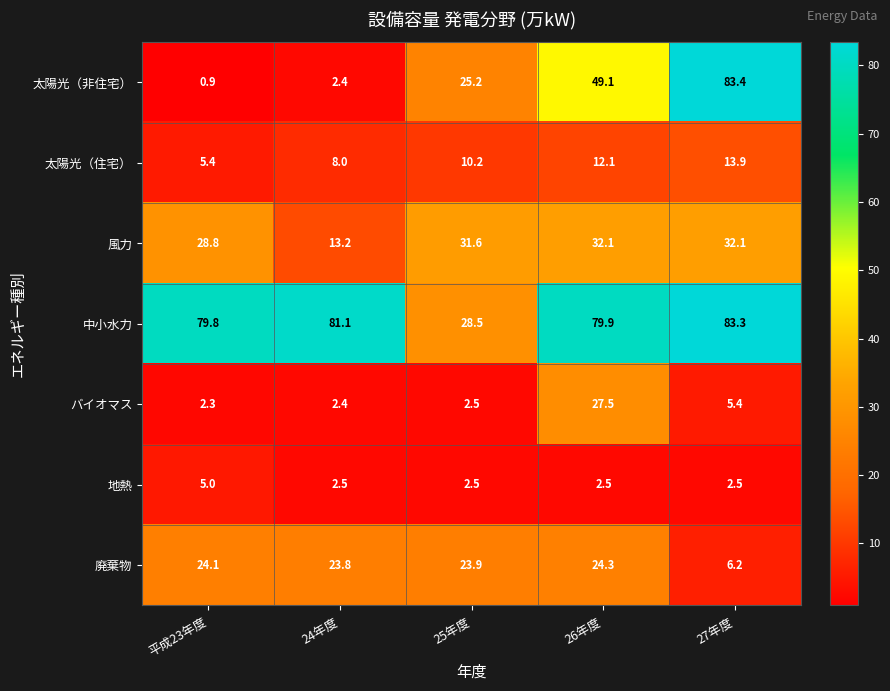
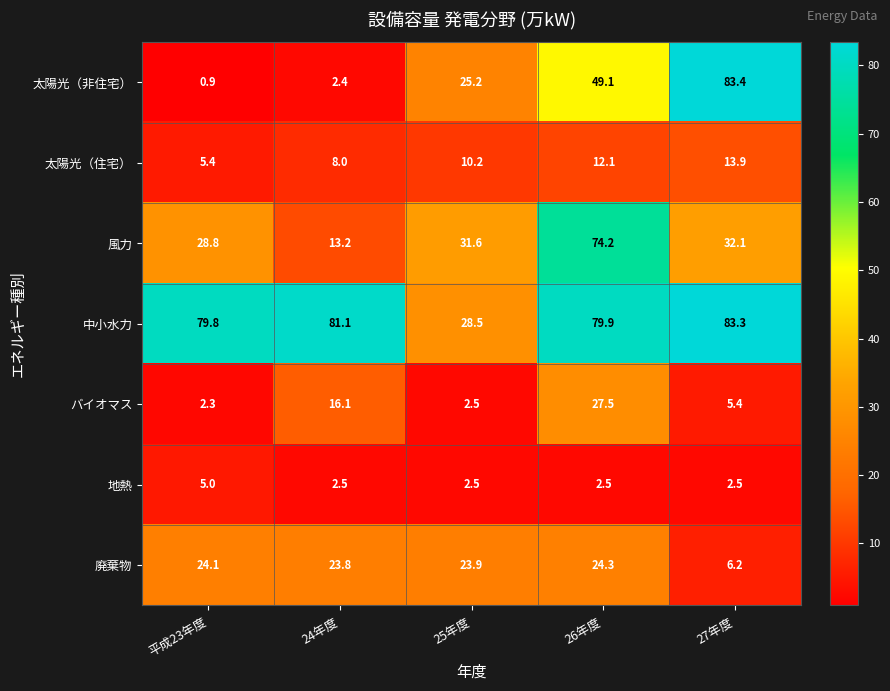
風力, 26年度: 32.1 -> 74.2
バイオマス, 24年度: 2.4 -> 16.1
